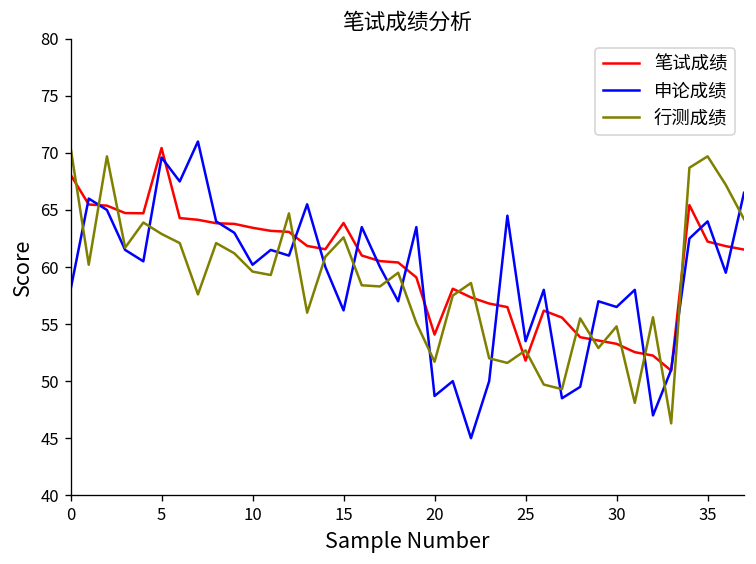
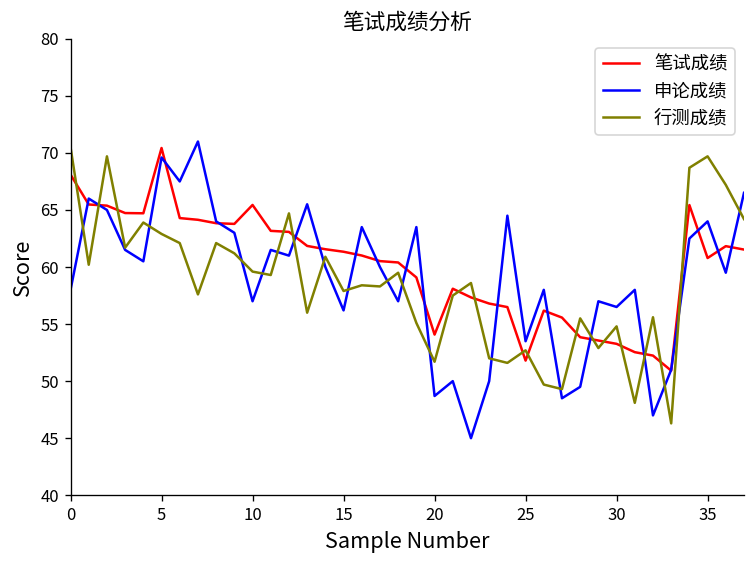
笔试成绩, 10: 63 -> 65
申论成绩, 10: 60 -> 57
笔试成绩, 15: 64 -> 61
行测成绩, 15: 63 -> 58
笔试成绩, 35: 62 -> 61
